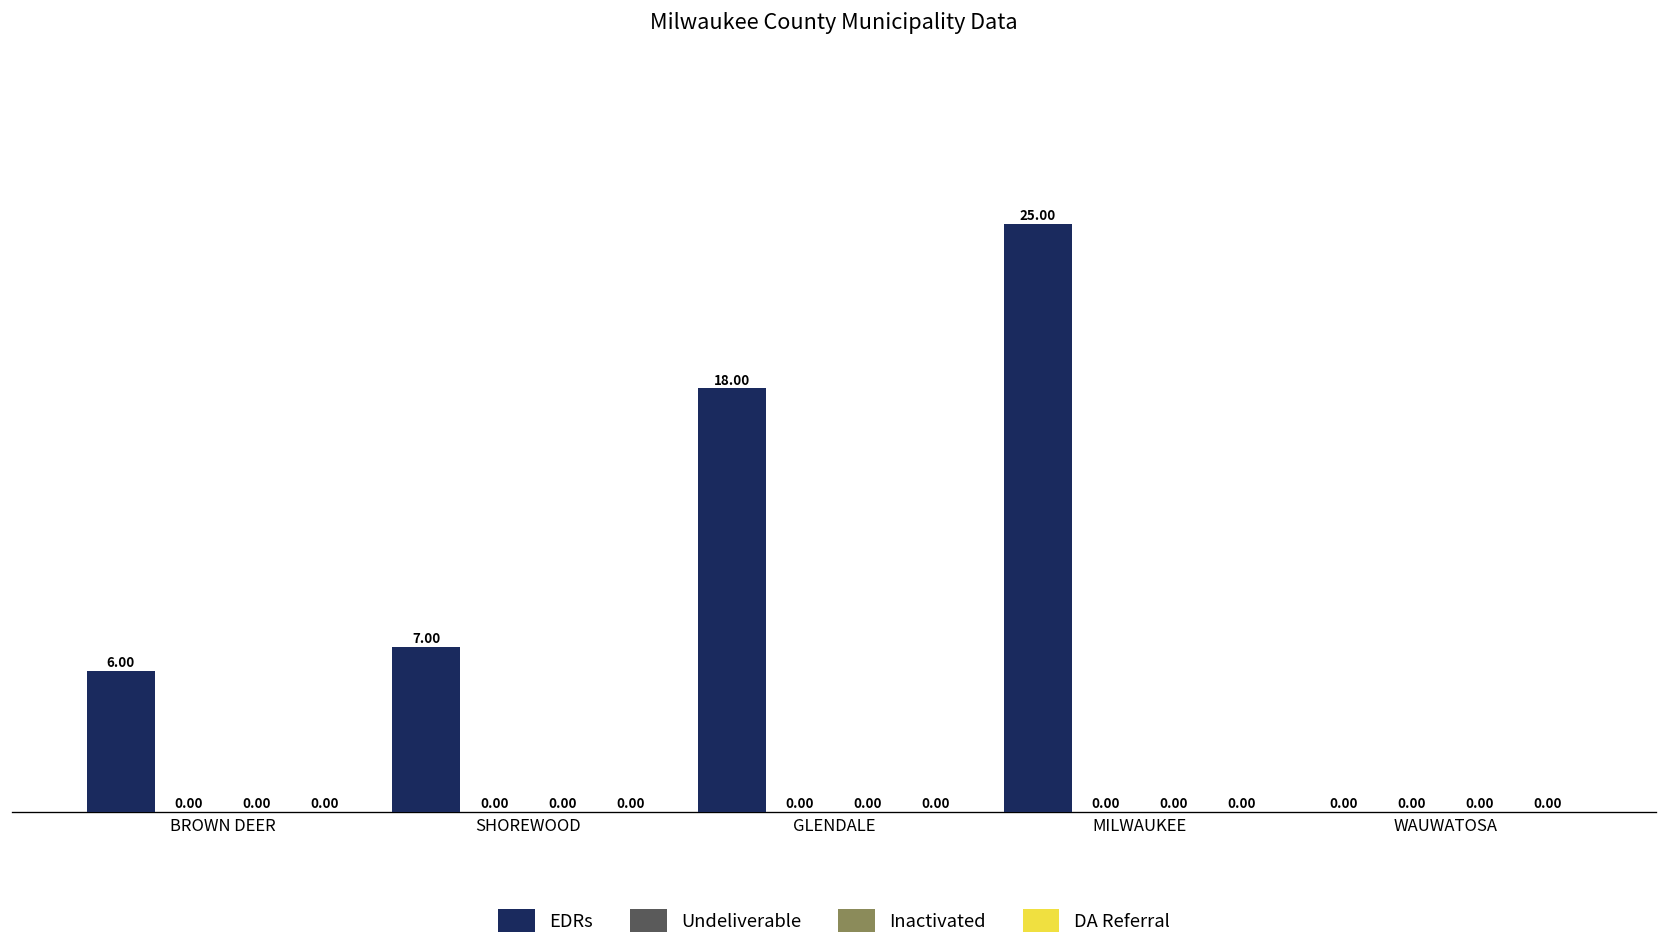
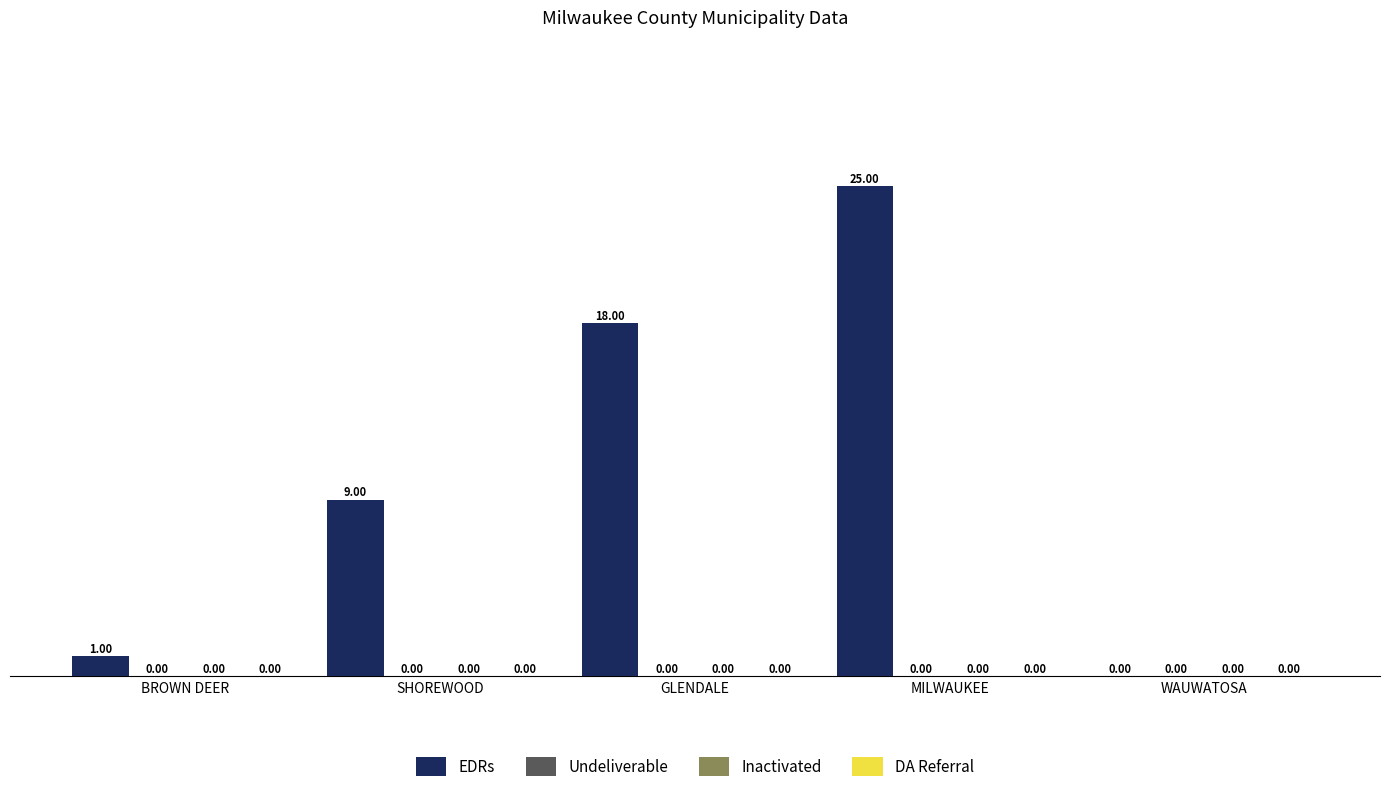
EDRs, BROWN DEER: 6.00 -> 1.00
EDRs, SHOREWOOD: 7.00 -> 9.00
